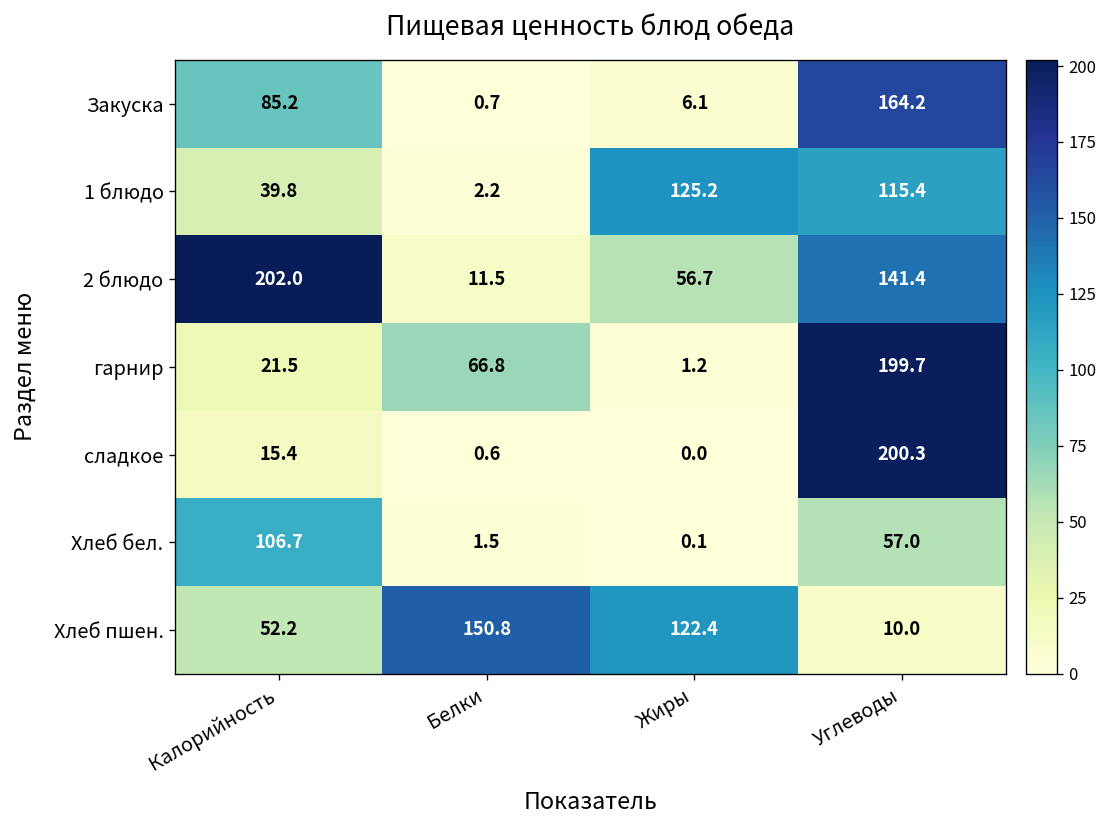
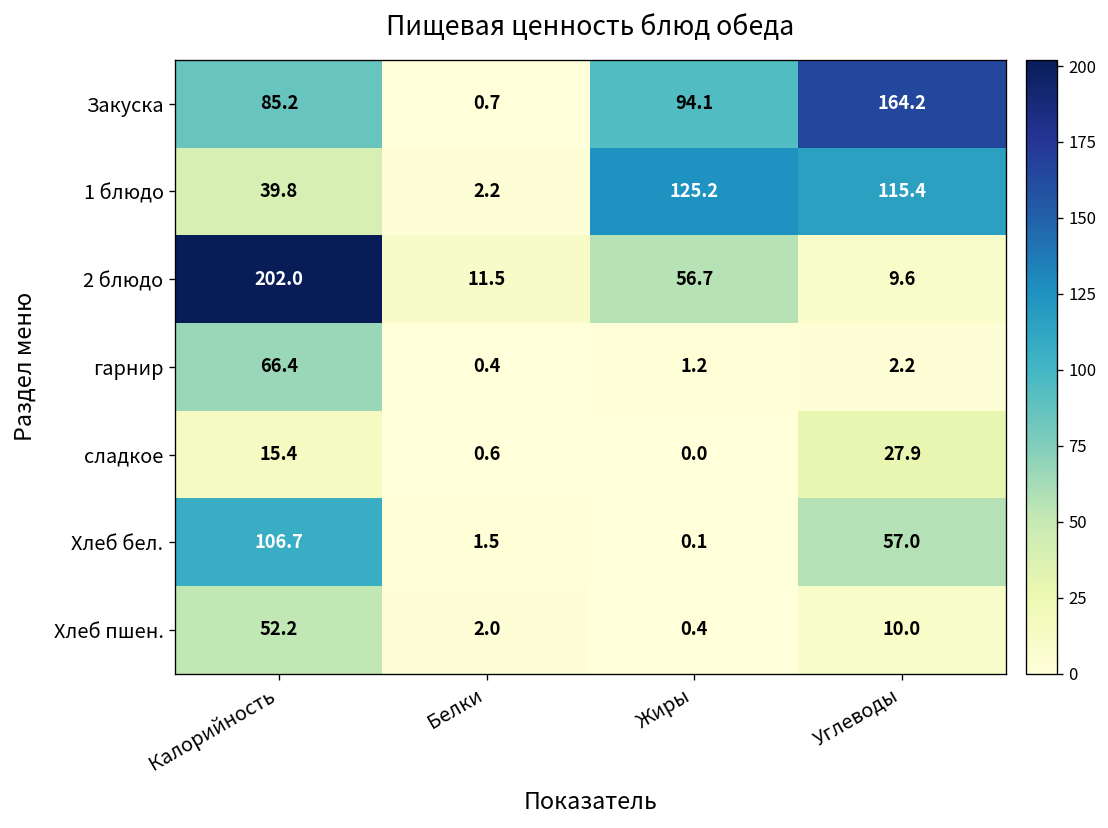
Закуска, Жиры: 6.1 -> 94.1
2 блюдо, Углеводы: 141.4 -> 9.6
гарнир, Калорийность: 21.5 -> 66.4
гарнир, Белки: 66.8 -> 0.4
гарнир, Углеводы: 199.7 -> 2.2
сладкое, Углеводы: 200.3 -> 27.9
Хлеб пшен., Белки: 150.8 -> 2.0
Хлеб пшен., Жиры: 122.4 -> 0.4
